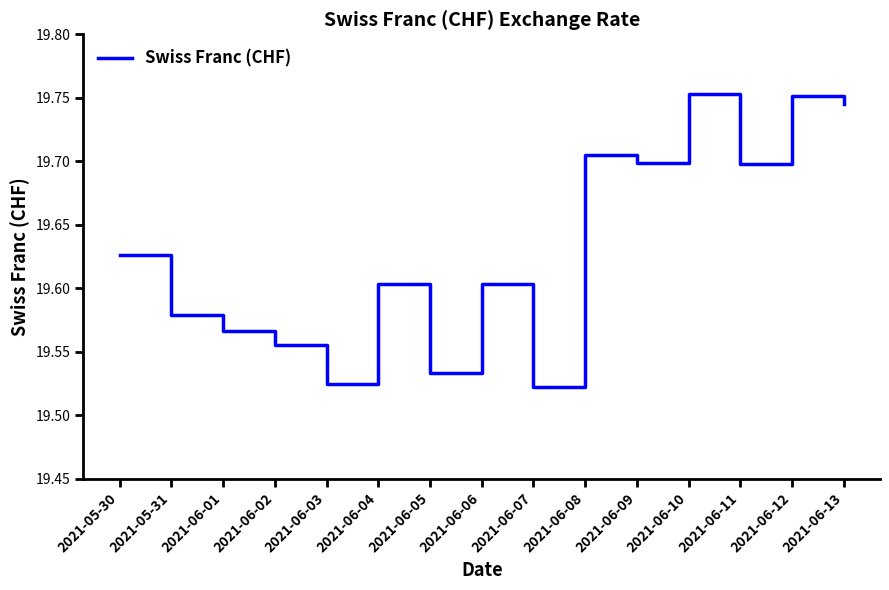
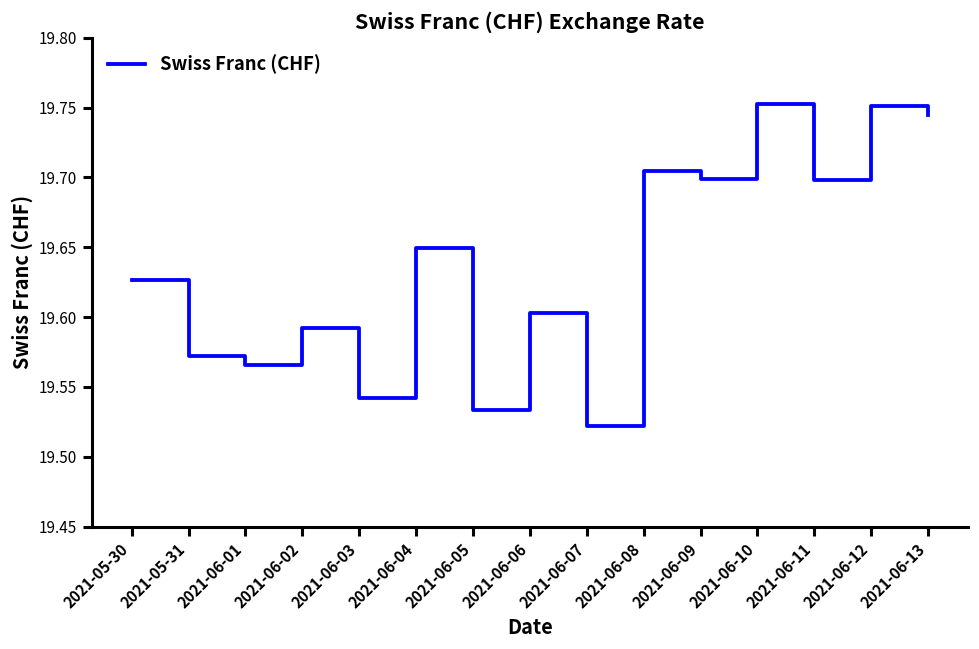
2021-05-31: 19.579 -> 19.572
2021-06-02: 19.555 -> 19.592
2021-06-03: 19.525 -> 19.542
2021-06-04: 19.603 -> 19.650
